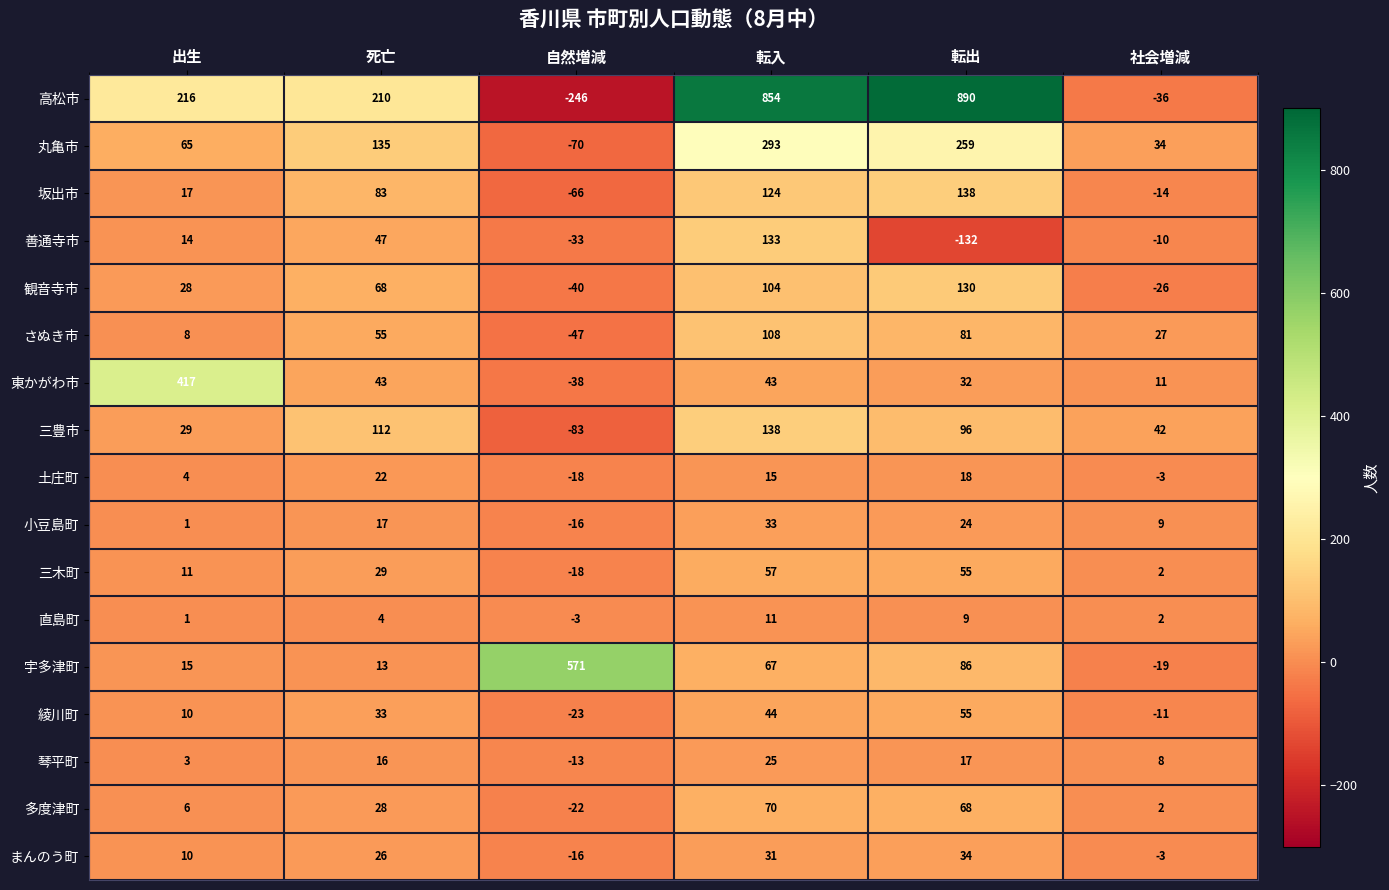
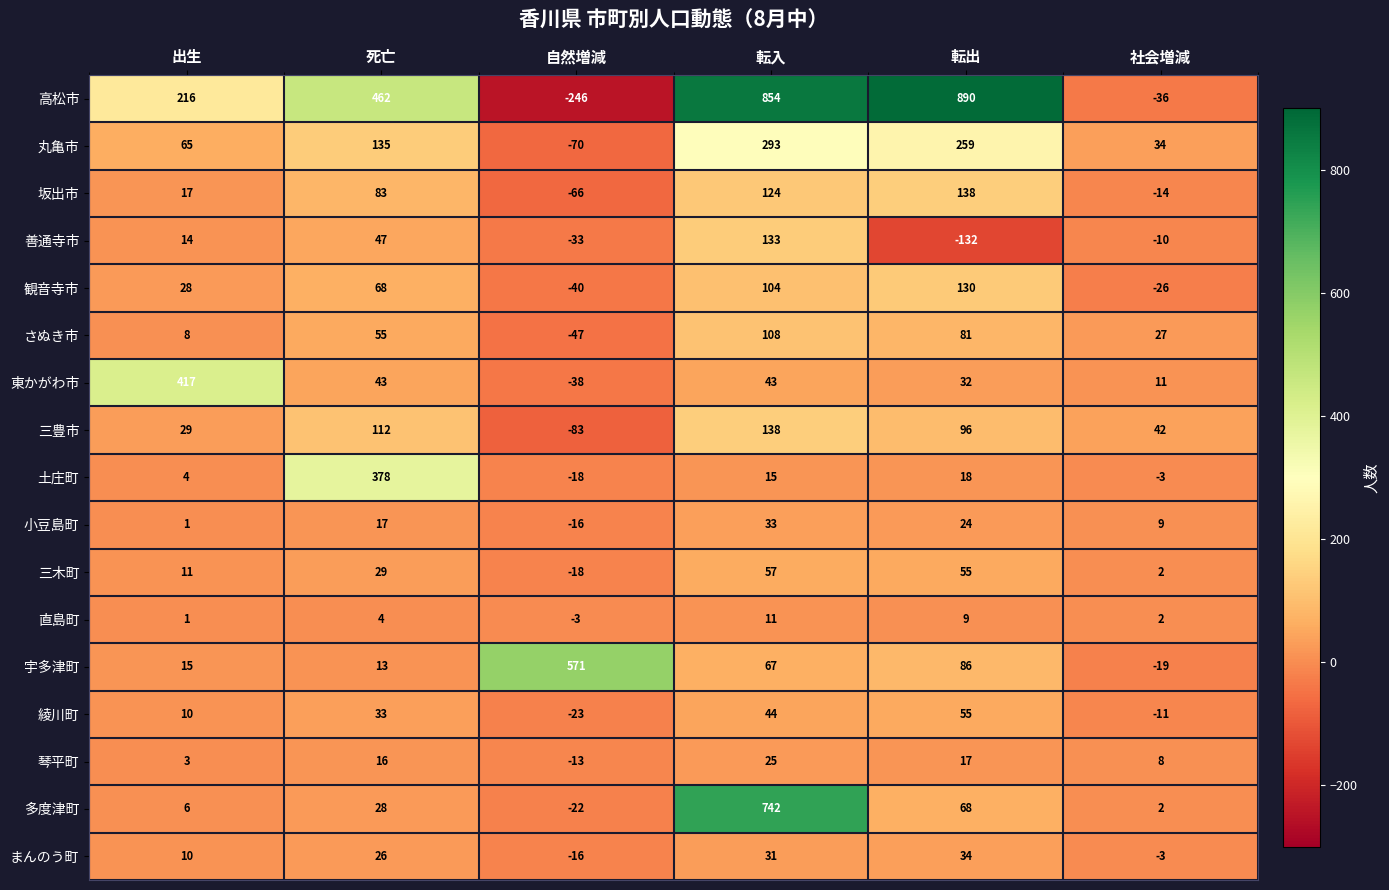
高松市, 死亡: 210 -> 462
土庄町, 死亡: 22 -> 378
多度津町, 転入: 70 -> 742
